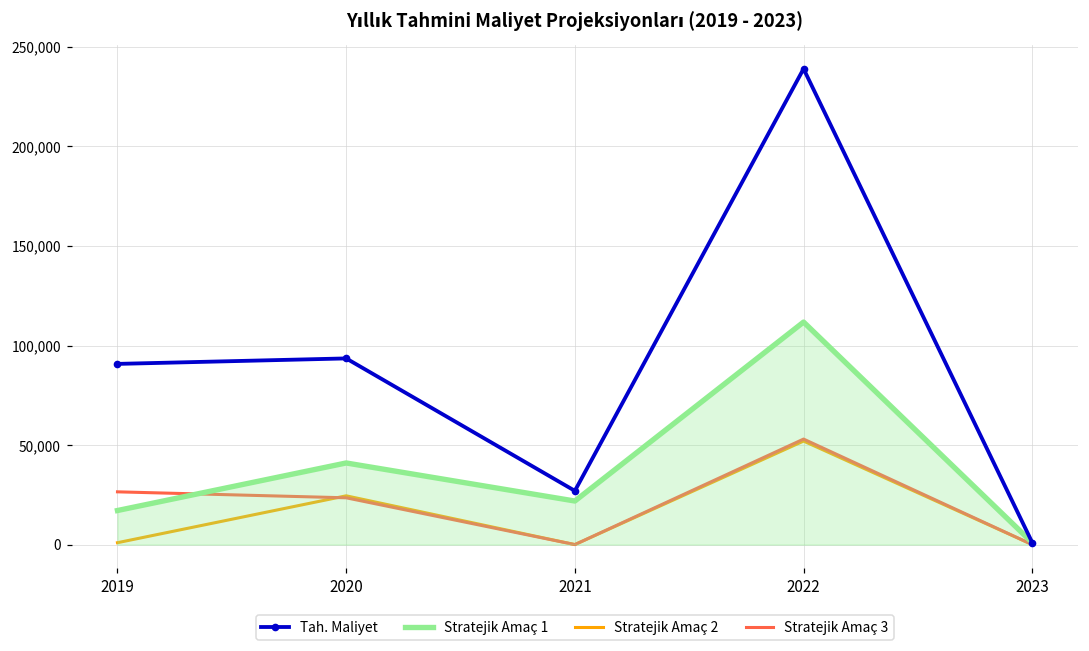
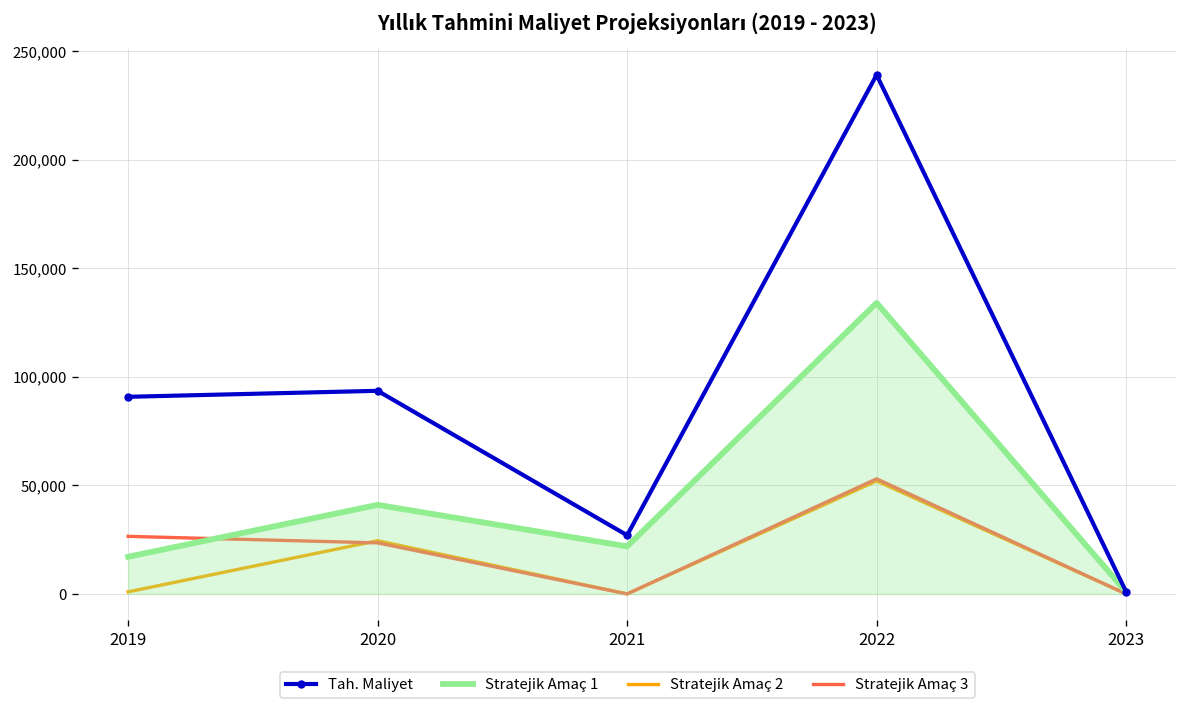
Stratejik Amaç 1, 2022: 112,000 -> 134,000
